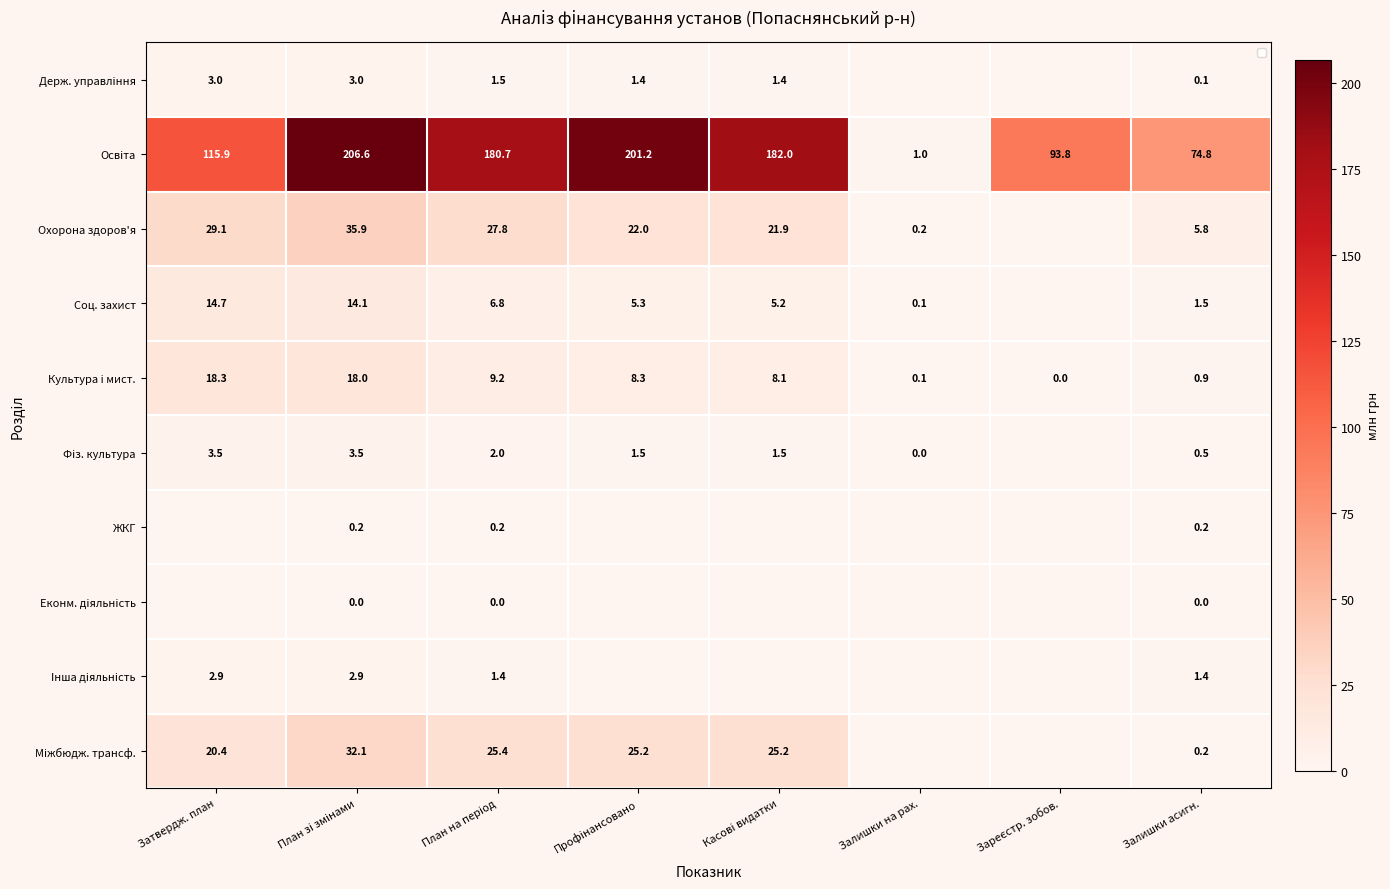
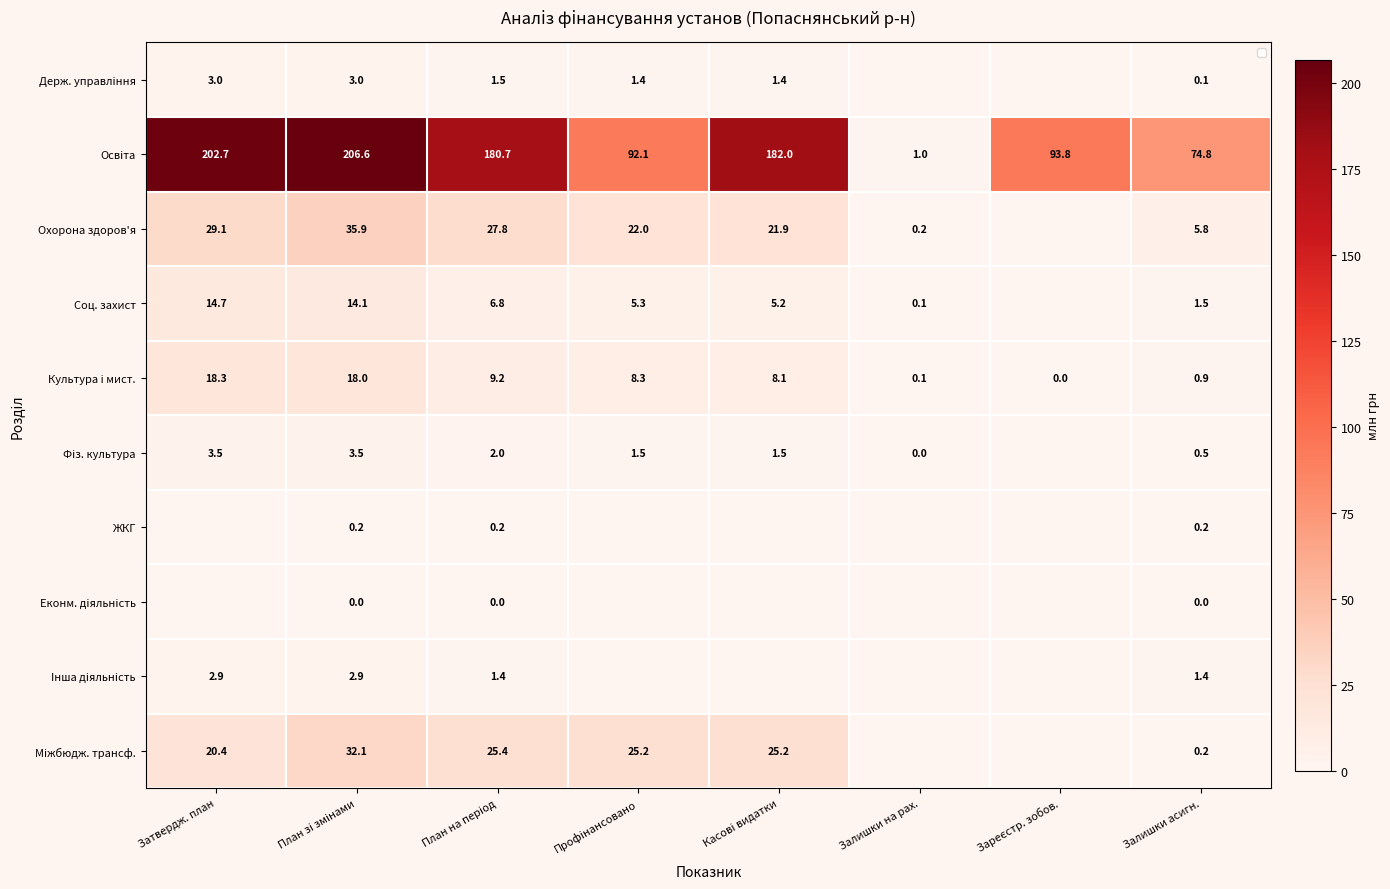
Освіта, Затвердж. план: 115.9 -> 202.7
Освіта, Профінансовано: 201.2 -> 92.1
